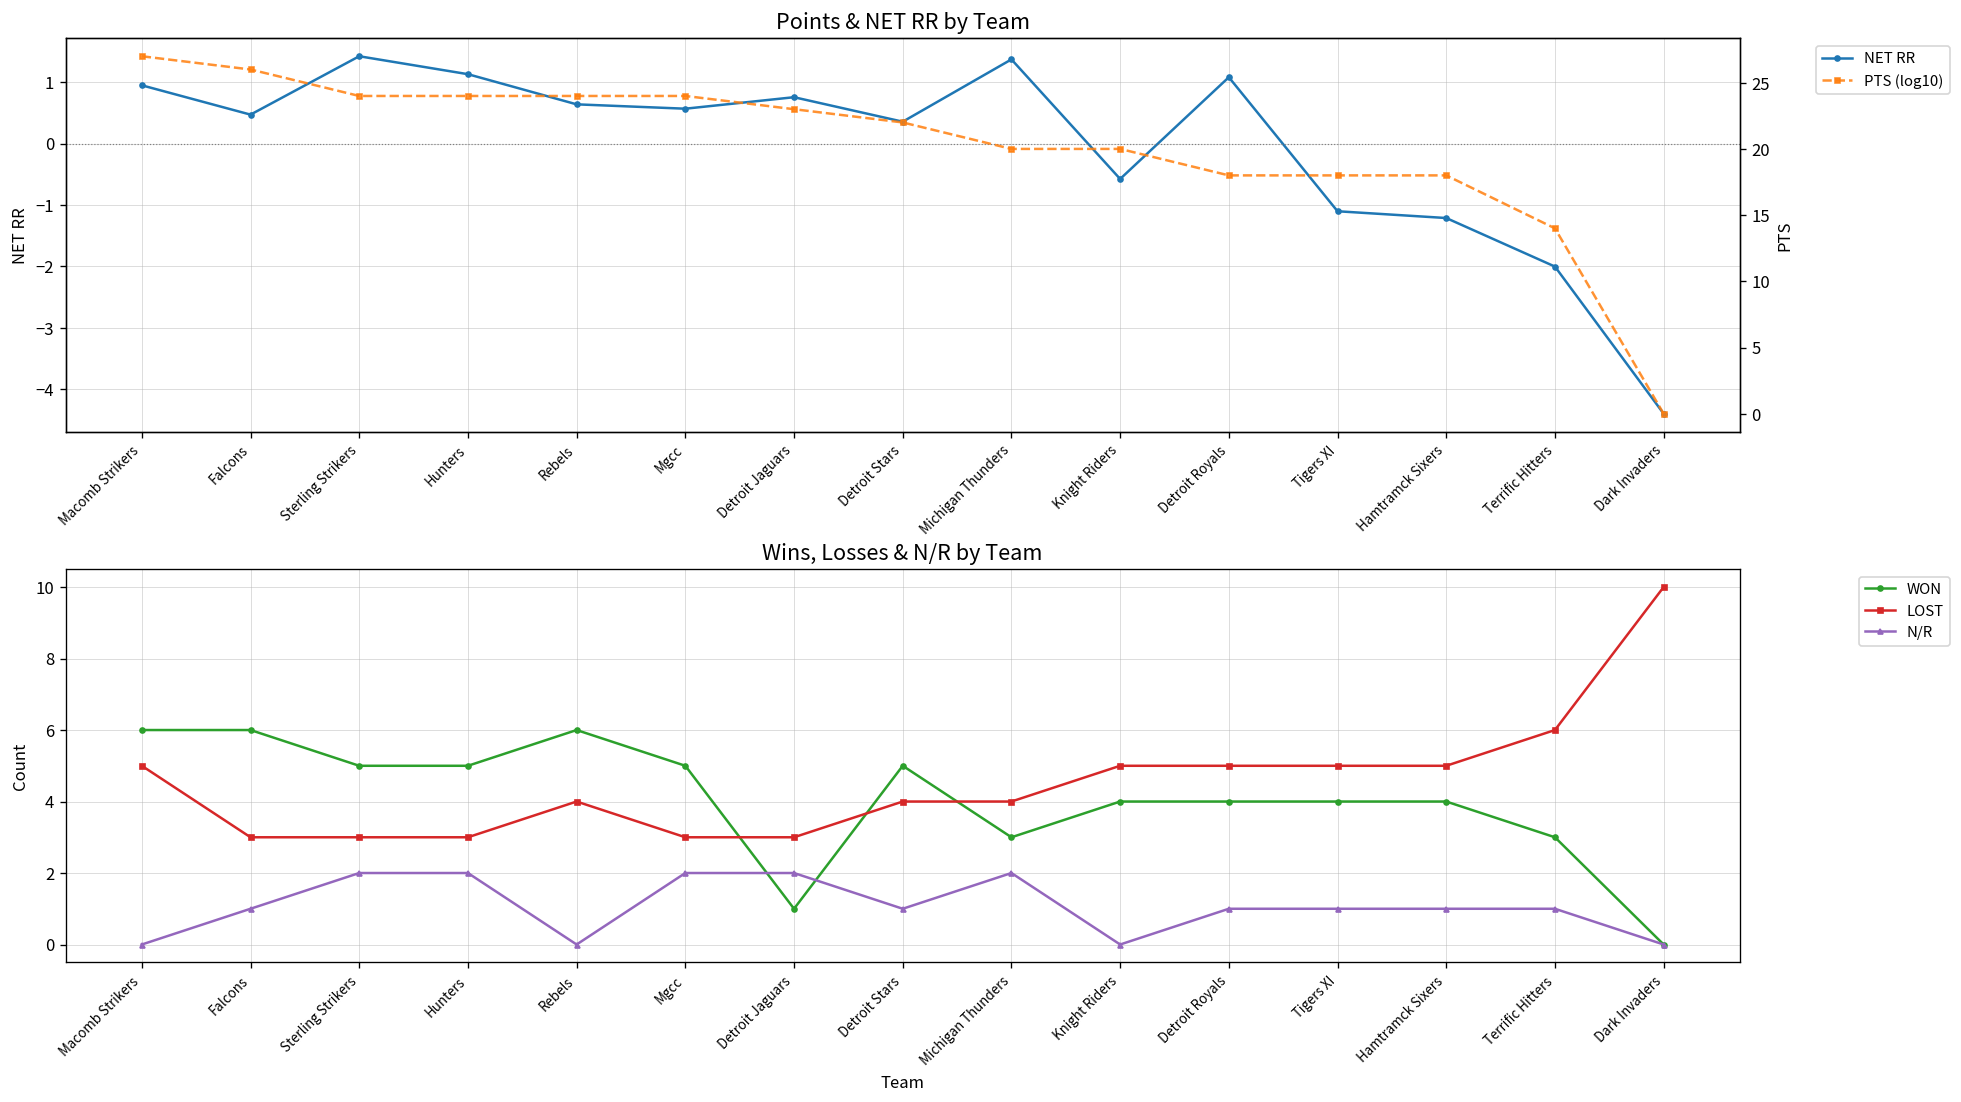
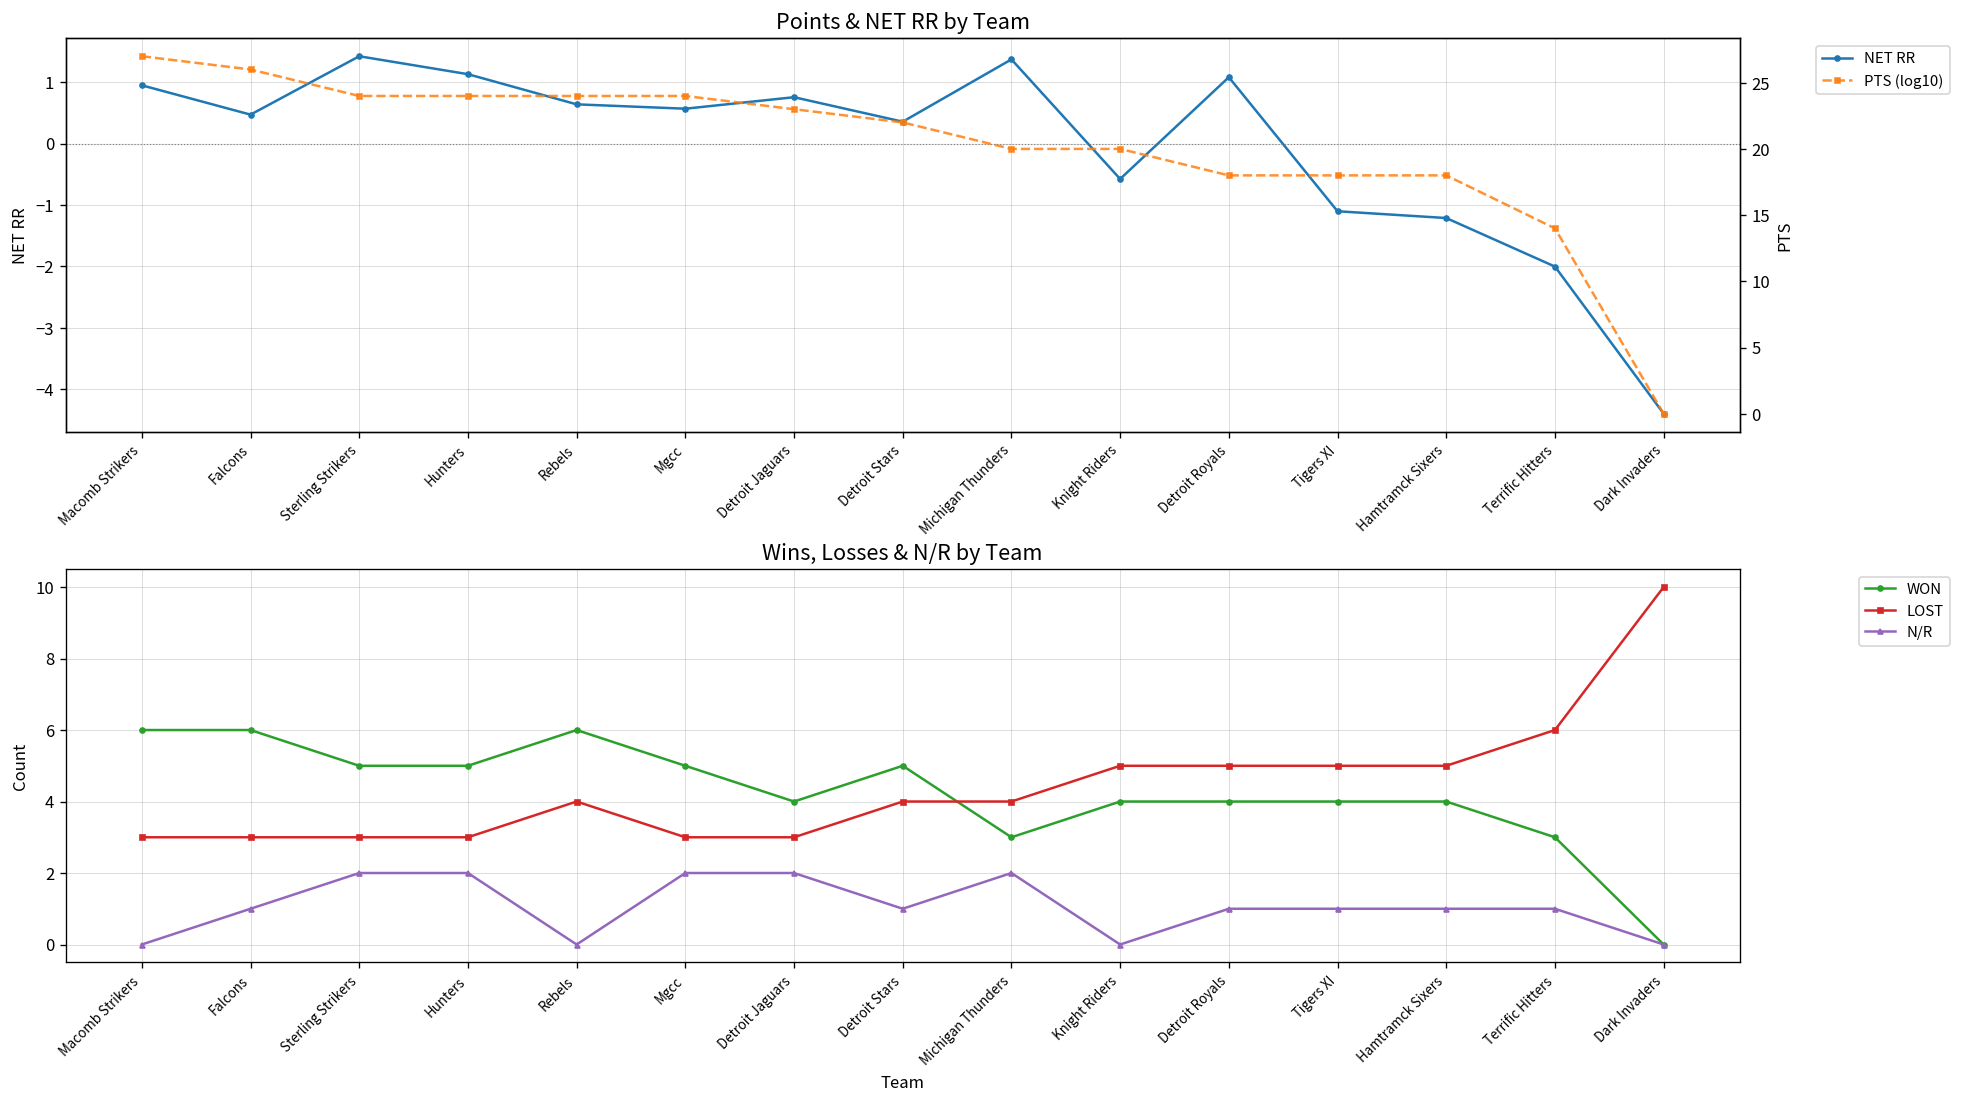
Wins, Losses & N/R by Team, LOST, Macomb Strikers: 5 -> 3
Wins, Losses & N/R by Team, WON, Detroit Jaguars: 1 -> 4
